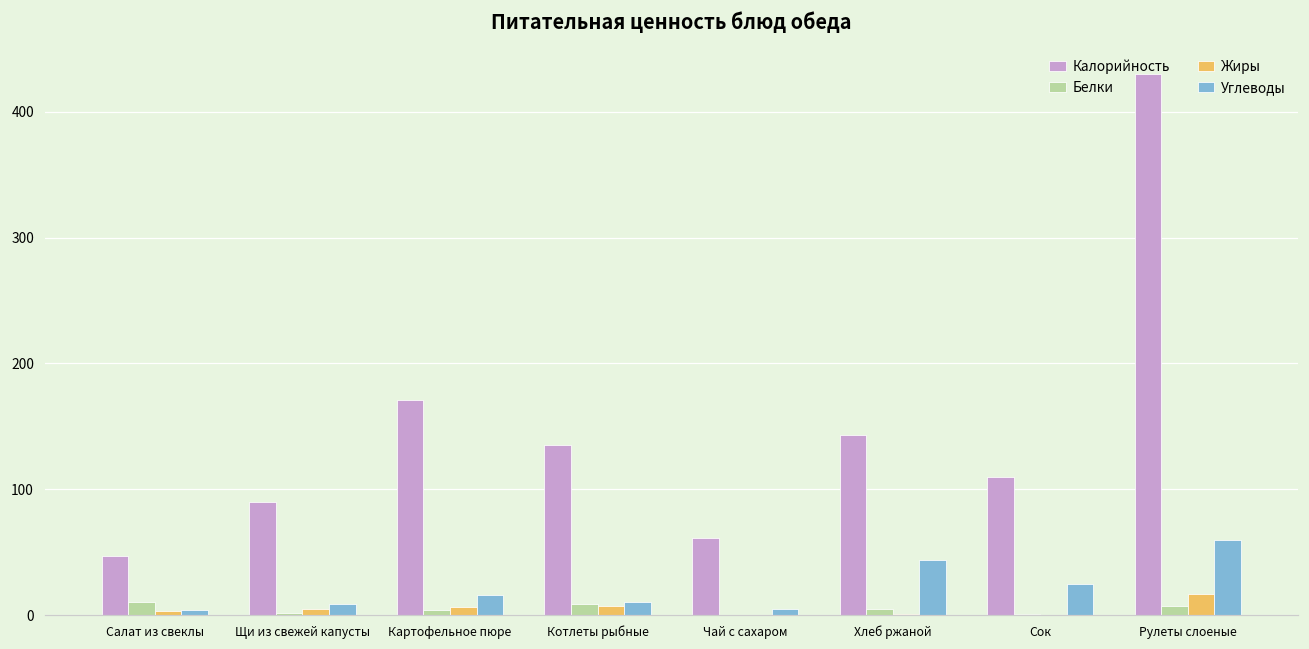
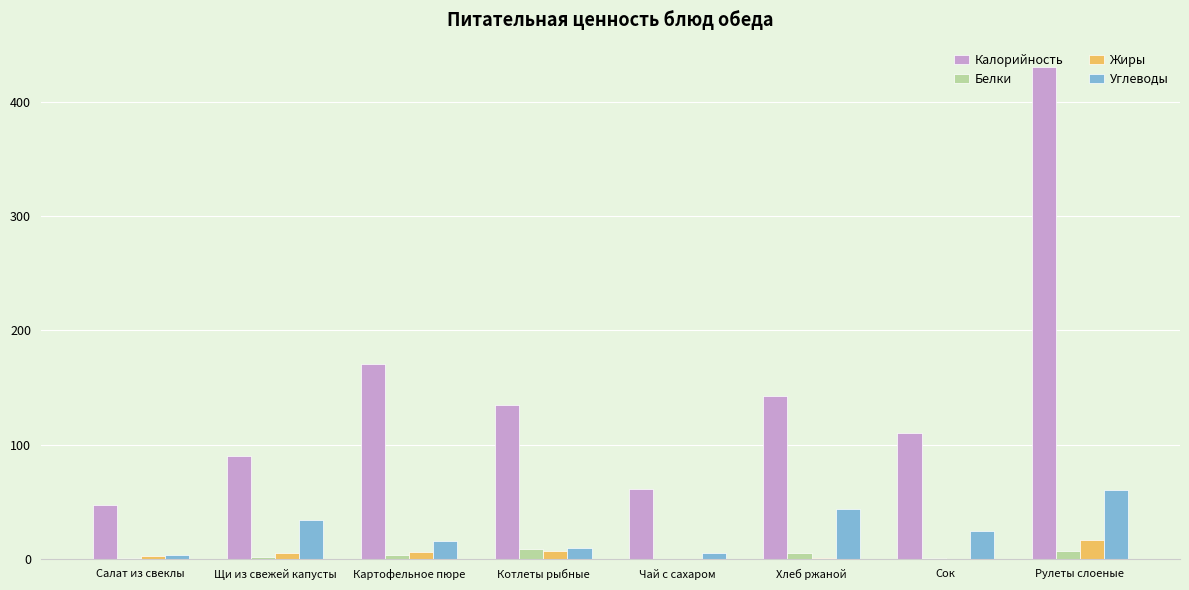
Белки, Салат из свеклы: 10 -> 1
Углеводы, Щи из свежей капусты: 9 -> 34
